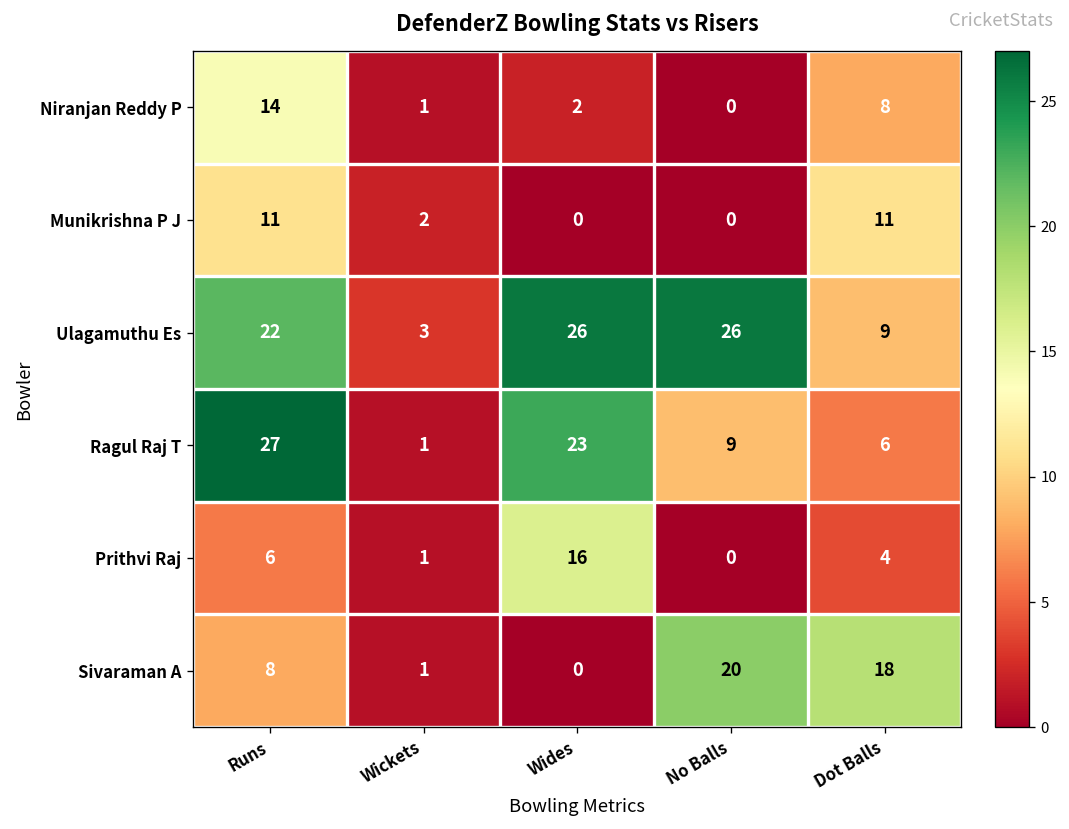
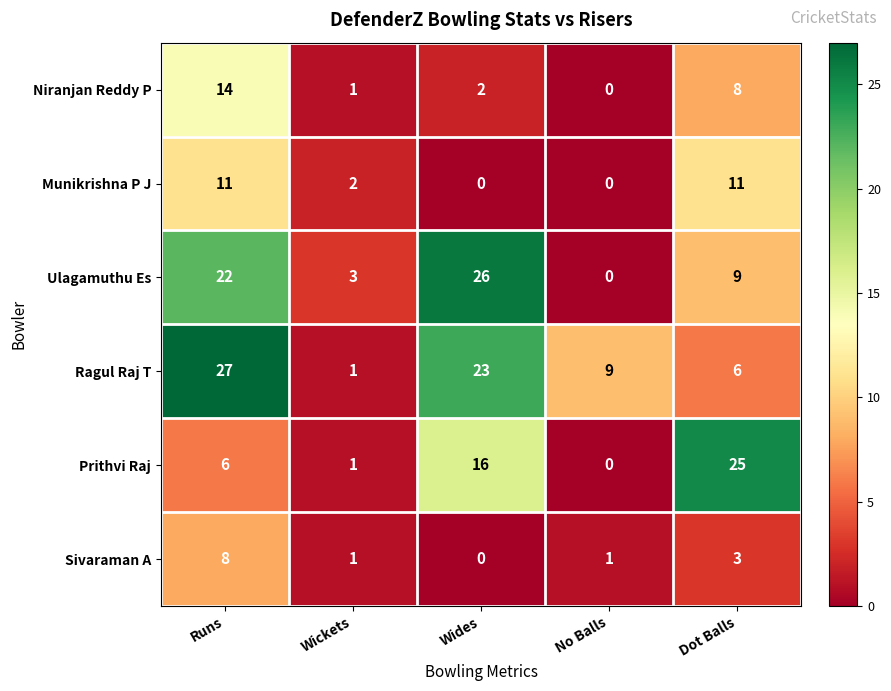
Ulagamuthu Es, No Balls: 26 -> 0
Prithvi Raj, Dot Balls: 4 -> 25
Sivaraman A, No Balls: 20 -> 1
Sivaraman A, Dot Balls: 18 -> 3
